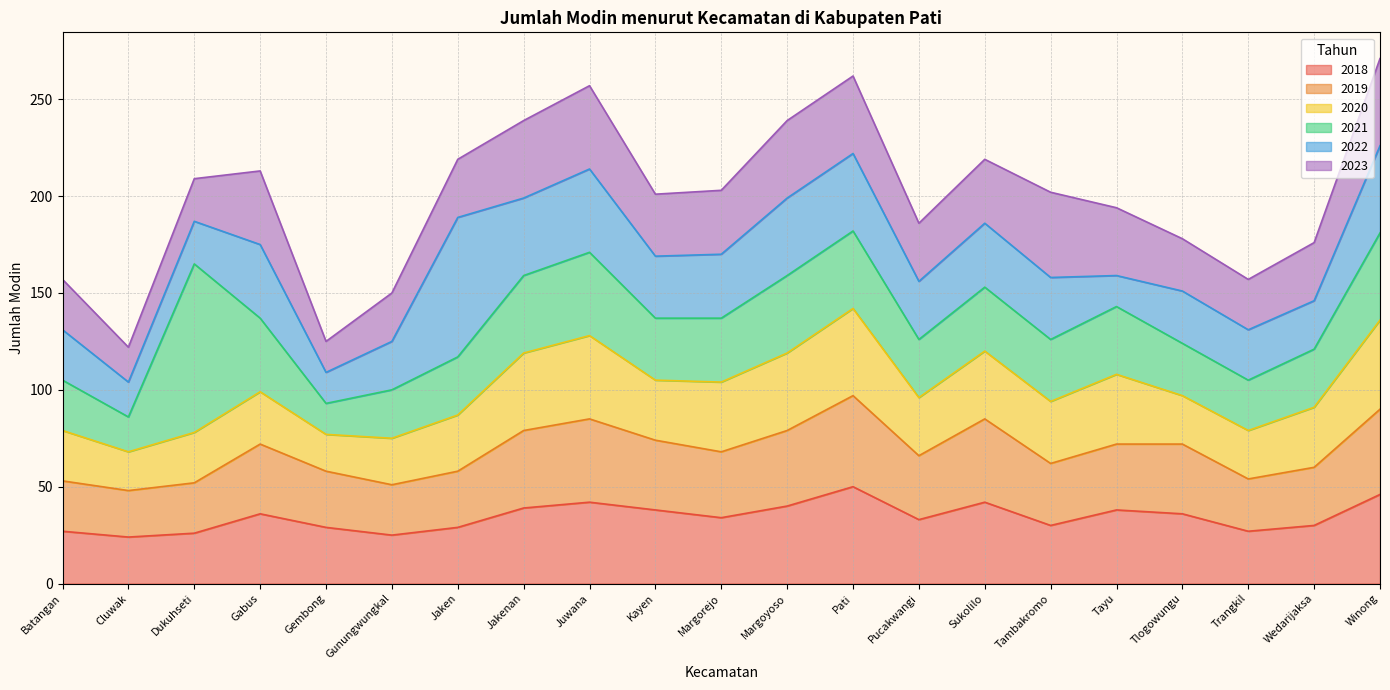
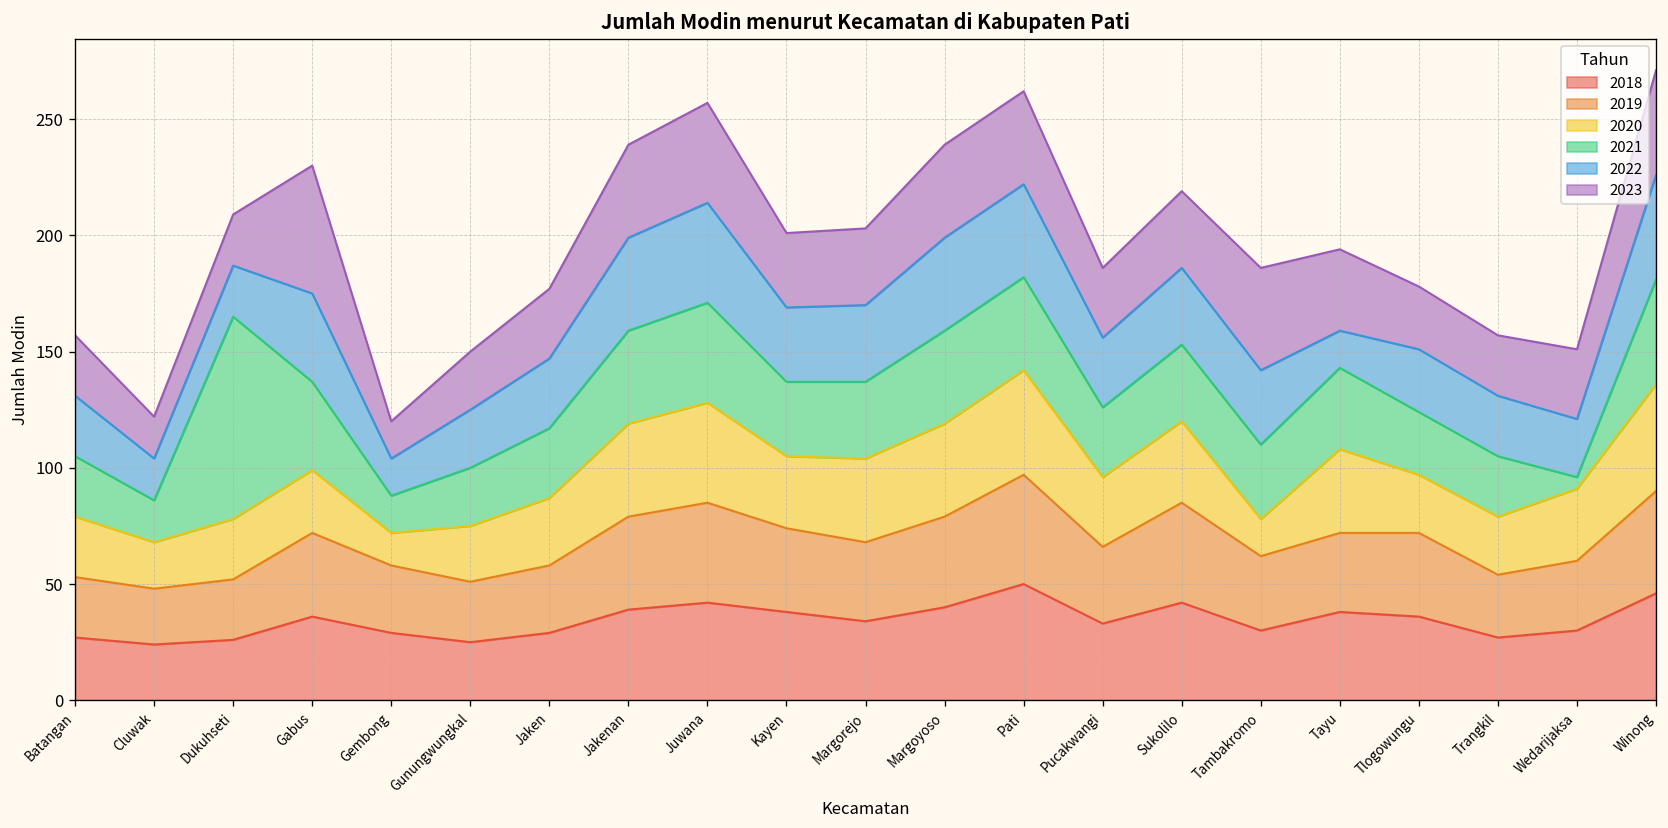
2023, Gabus: 38 -> 55
2020, Gembong: 19 -> 14
2022, Jaken: 72 -> 30
2020, Tambakromo: 32 -> 16
2021, Wedarijaksa: 30 -> 5
